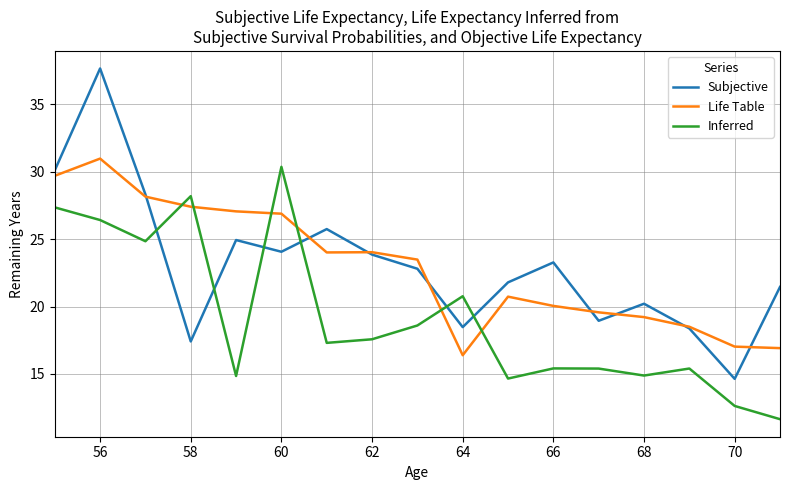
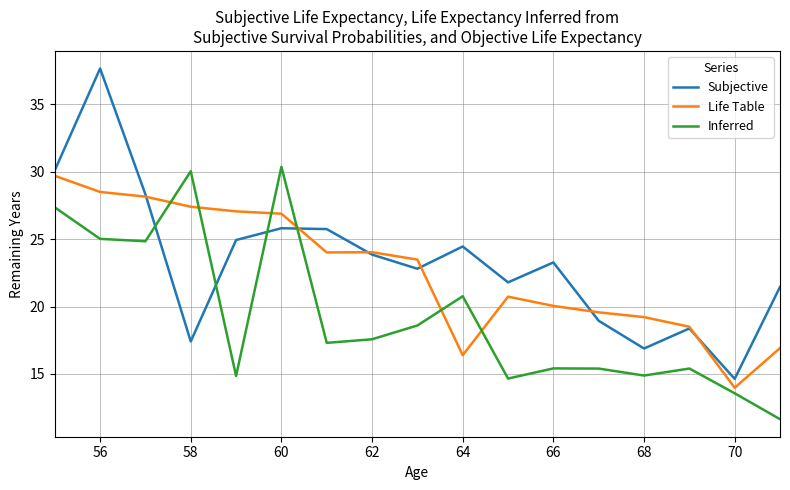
Life Table, 56: 31.0 -> 28.5
Inferred, 56: 26.4 -> 25.0
Inferred, 58: 28.2 -> 30.0
Subjective, 60: 24.1 -> 25.8
Subjective, 64: 18.5 -> 24.5
Subjective, 68: 20.2 -> 16.9
Life Table, 70: 17.0 -> 14.0
Inferred, 70: 12.6 -> 13.6
